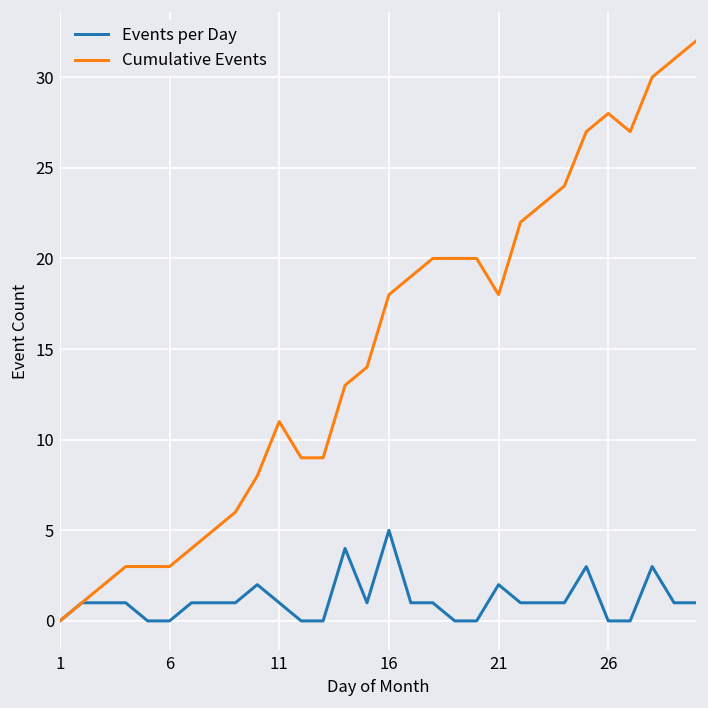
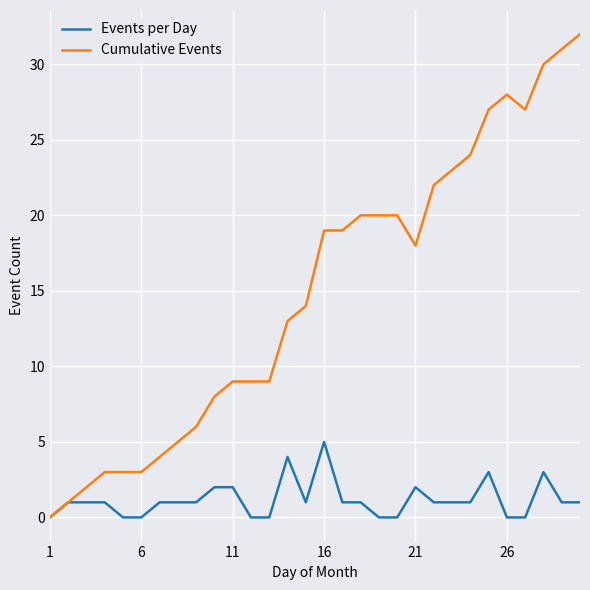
Events per Day, 11: 1 -> 2
Cumulative Events, 11: 11 -> 9
Cumulative Events, 16: 18 -> 19
